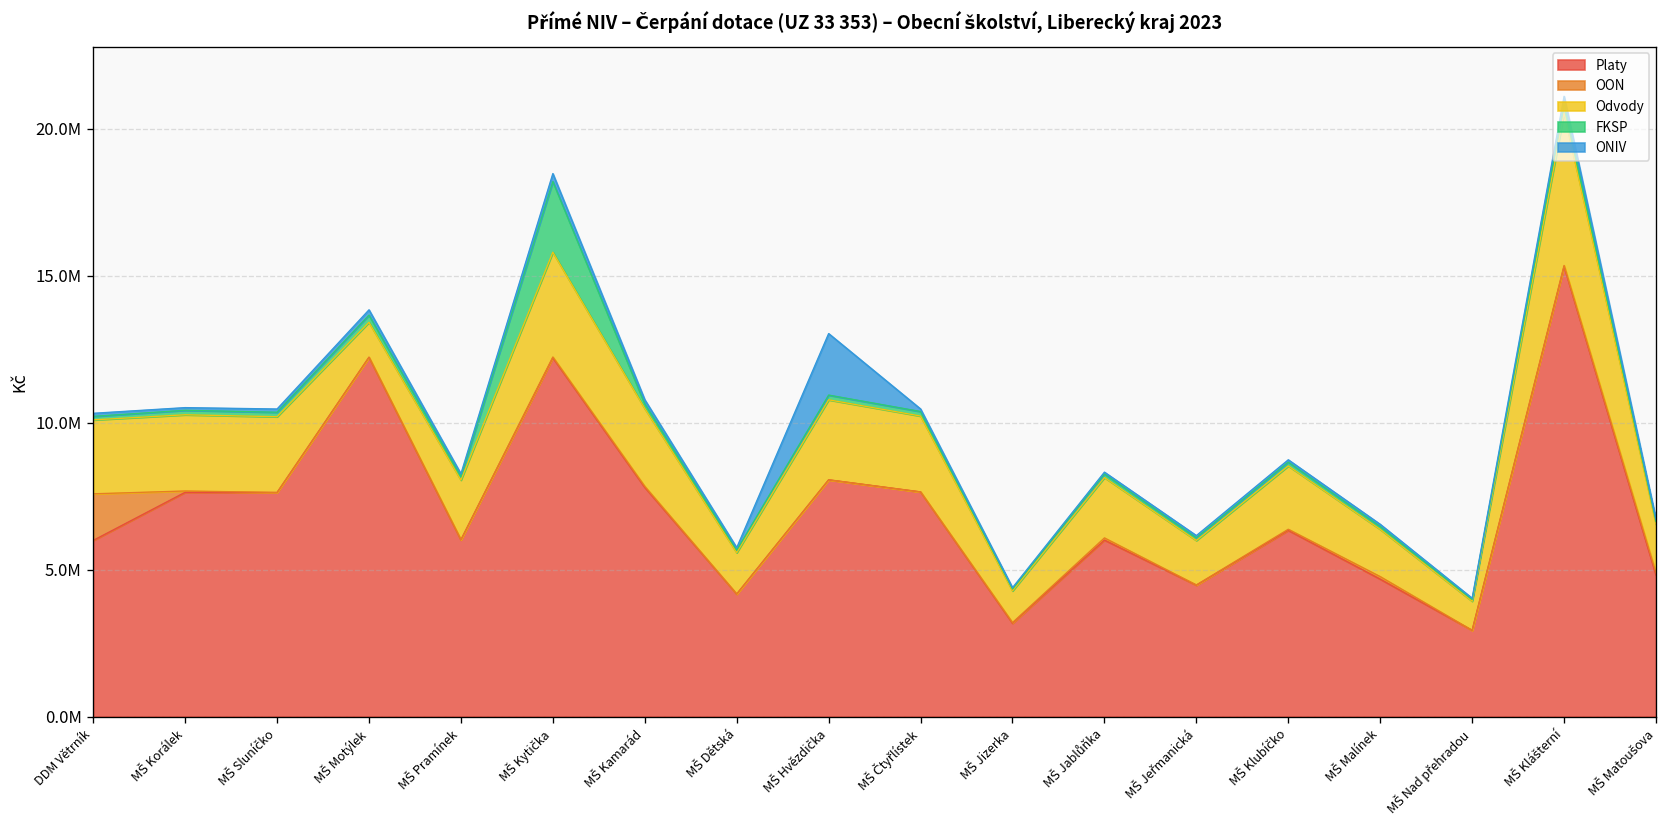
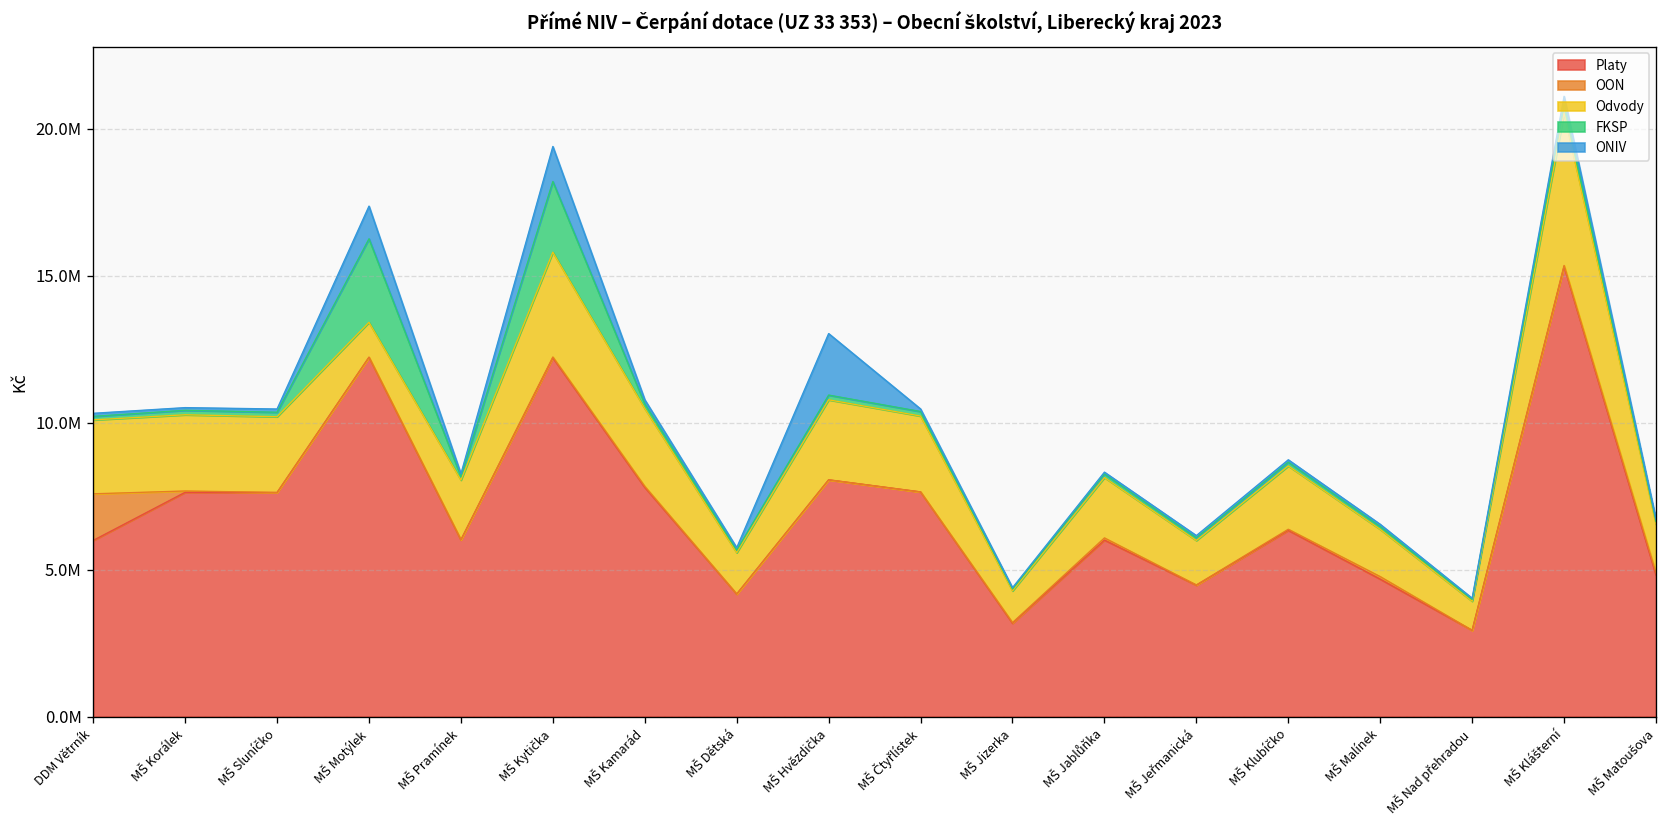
FKSP, MŠ Motýlek: 200000 -> 2800000
ONIV, MŠ Motýlek: 200000 -> 1100000
ONIV, MŠ Kytička: 300000 -> 1200000
